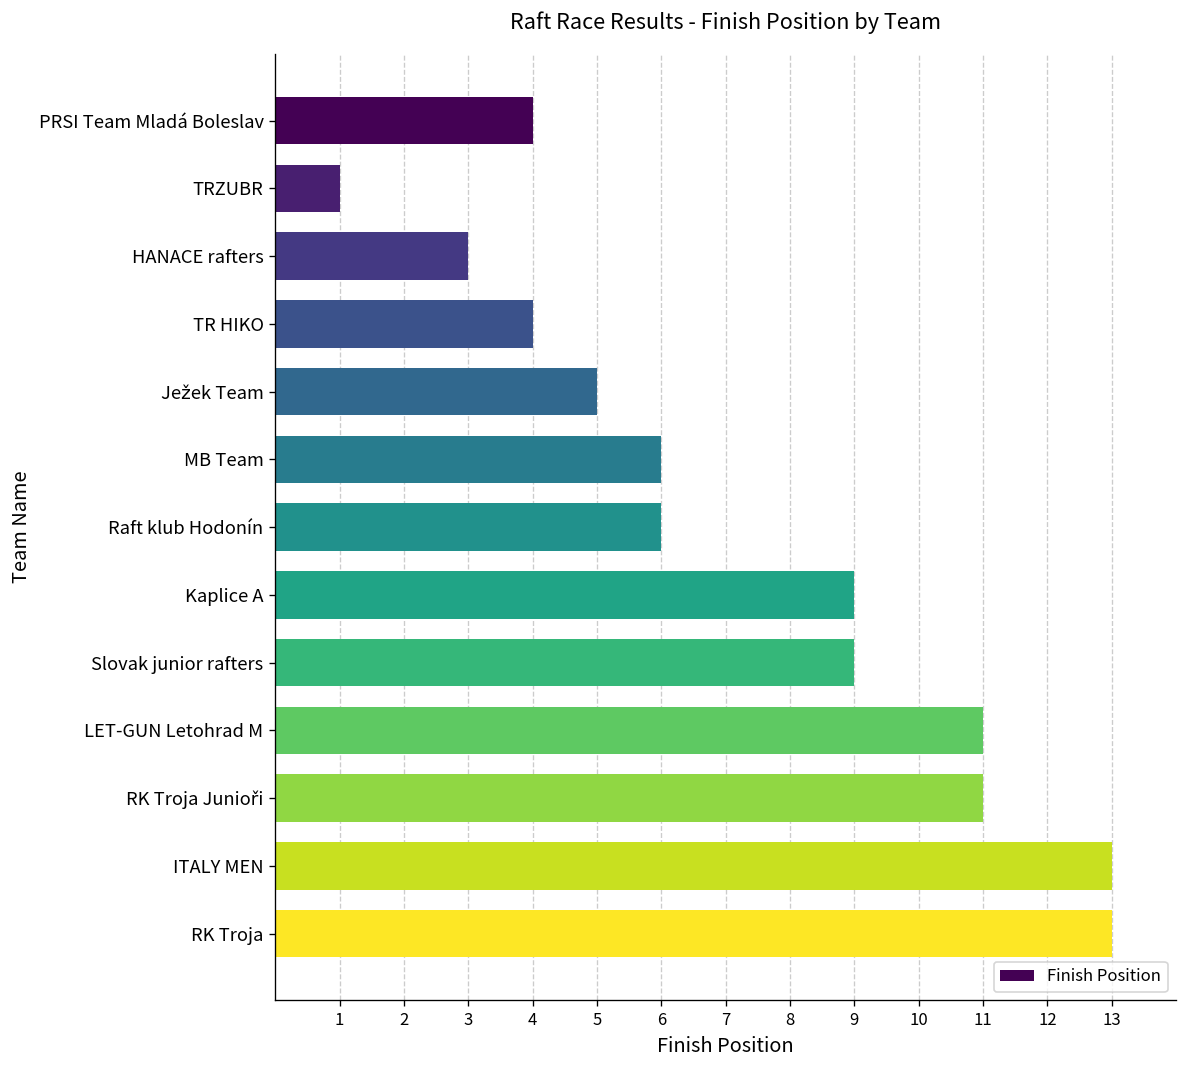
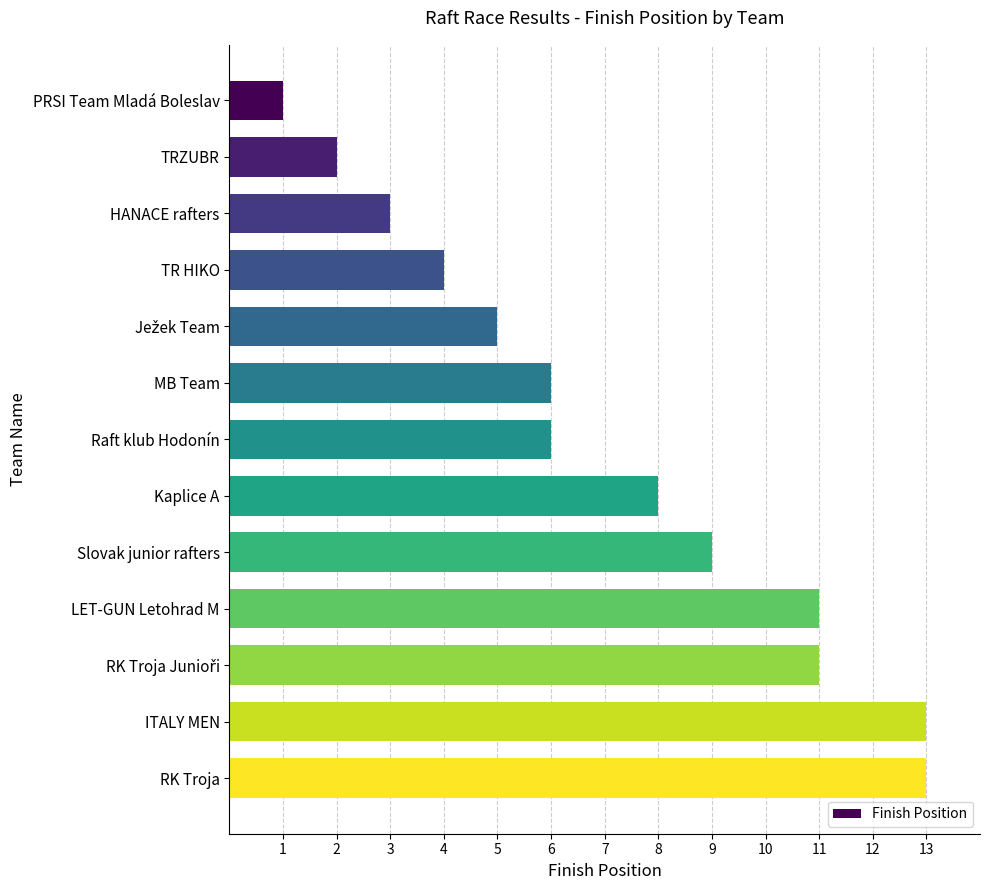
PRSI Team Mladá Boleslav: 4 -> 1
TRZUBR: 1 -> 2
Kaplice A: 9 -> 8
